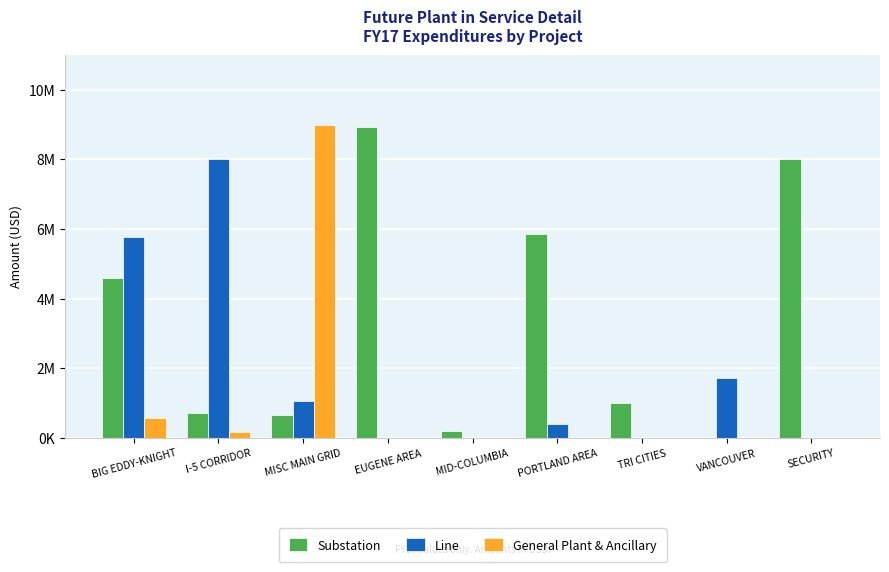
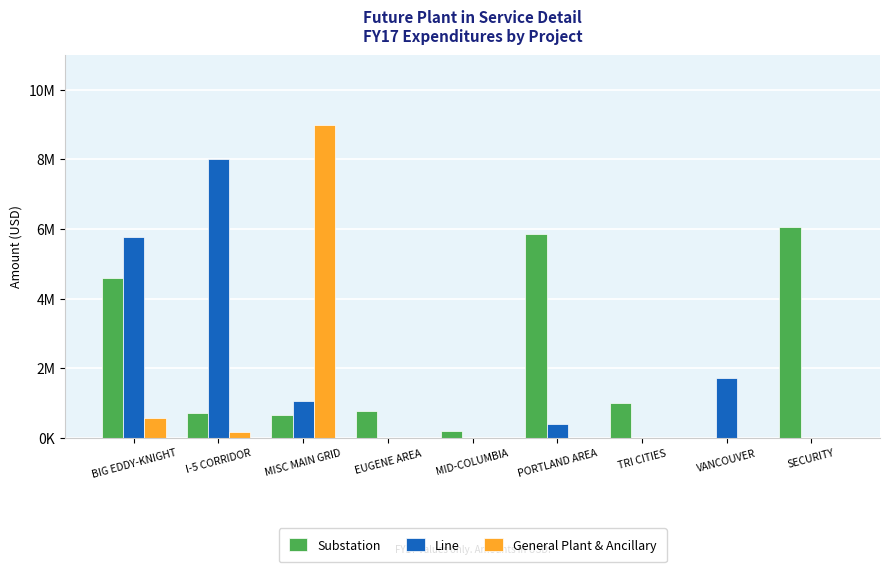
Substation, EUGENE AREA: 8900000 -> 800000
Substation, SECURITY: 8000000 -> 6100000
